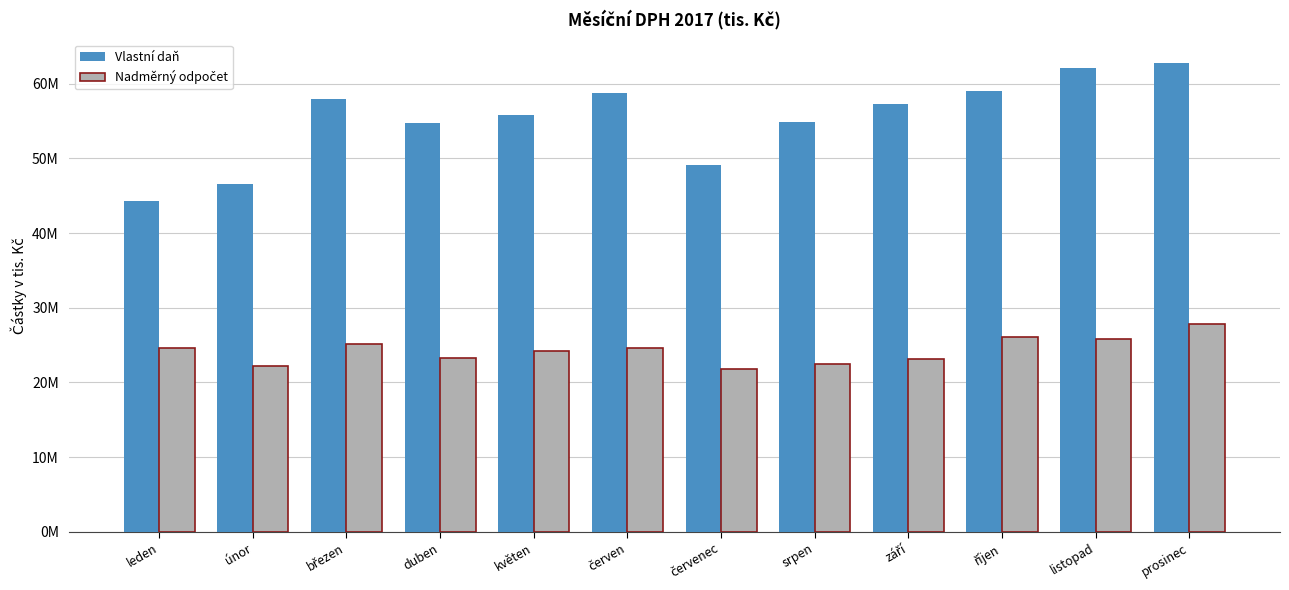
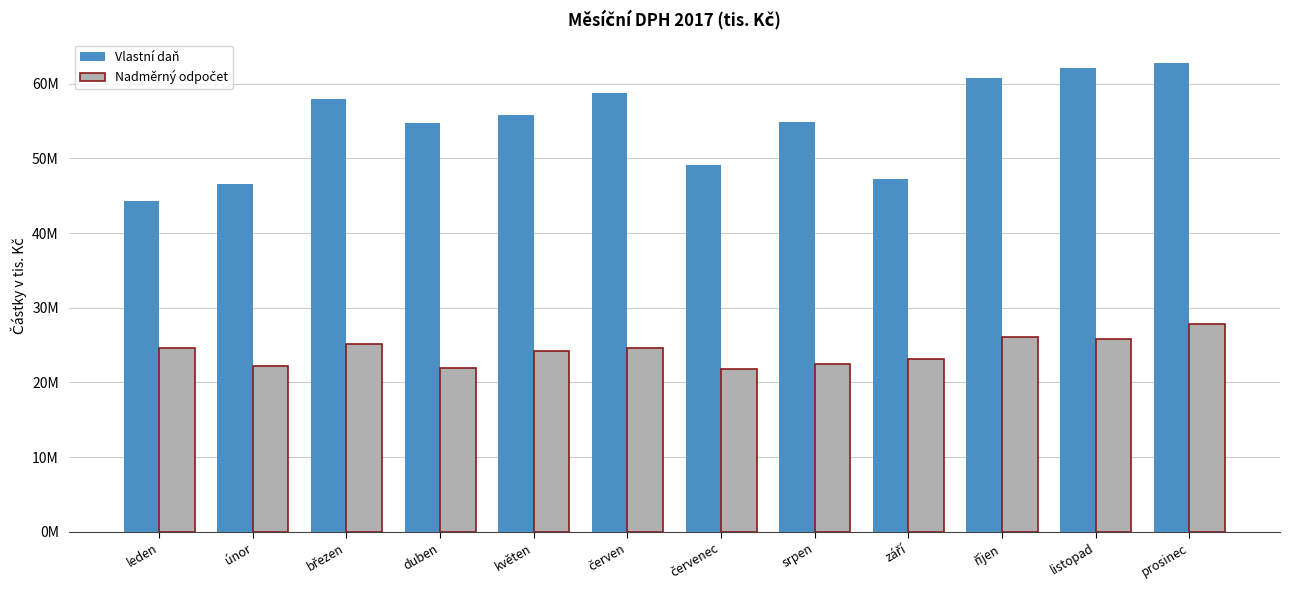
Nadměrný odpočet, duben: 23000000 -> 22000000
Vlastní daň, září: 57000000 -> 47000000
Vlastní daň, říjen: 59000000 -> 61000000
